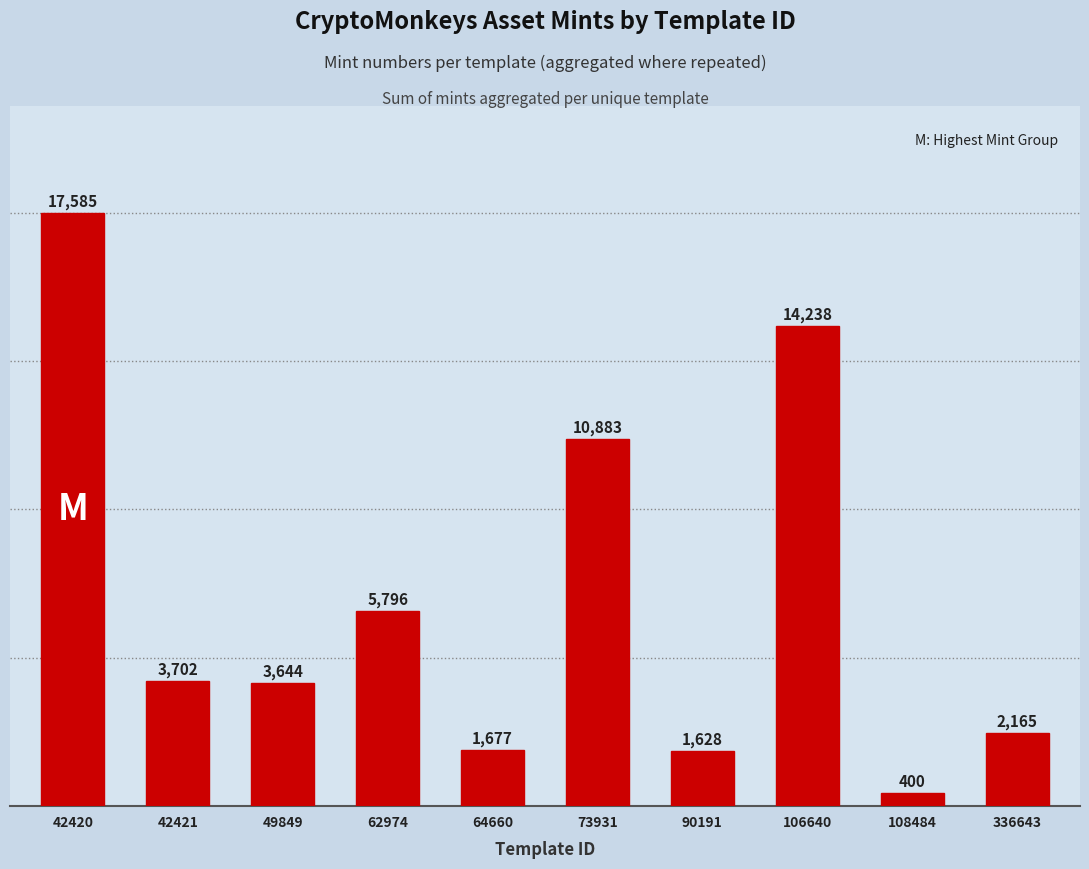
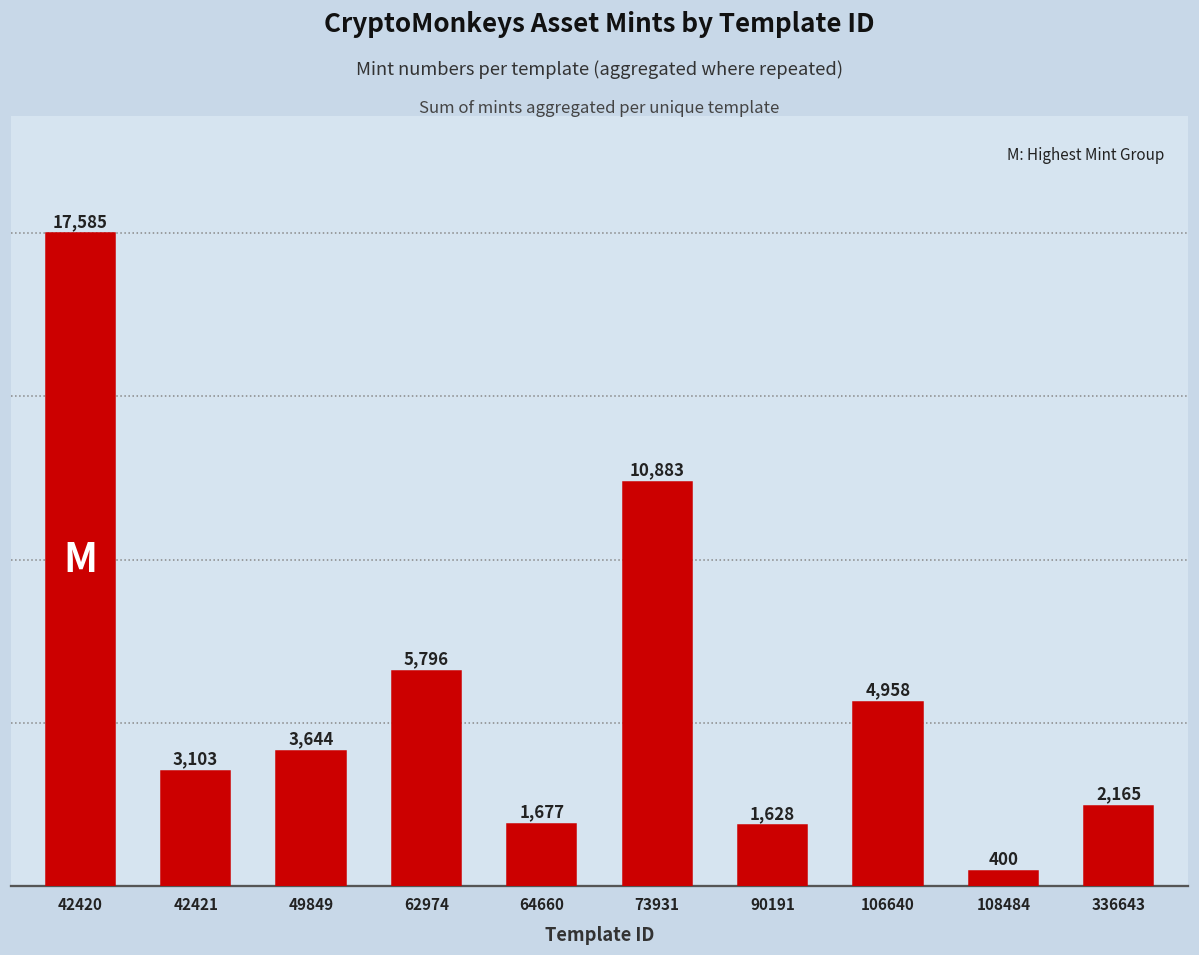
42421: 3,702 -> 3,103
106640: 14,238 -> 4,958
